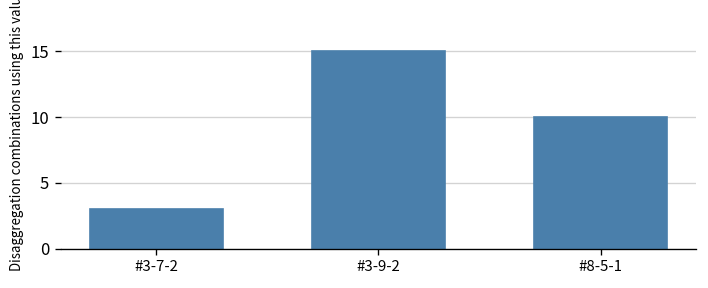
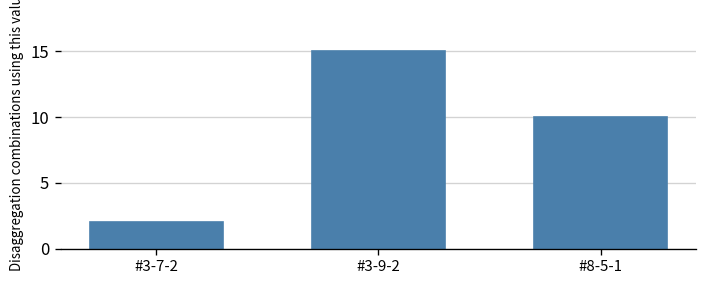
#3-7-2: 3 -> 2
